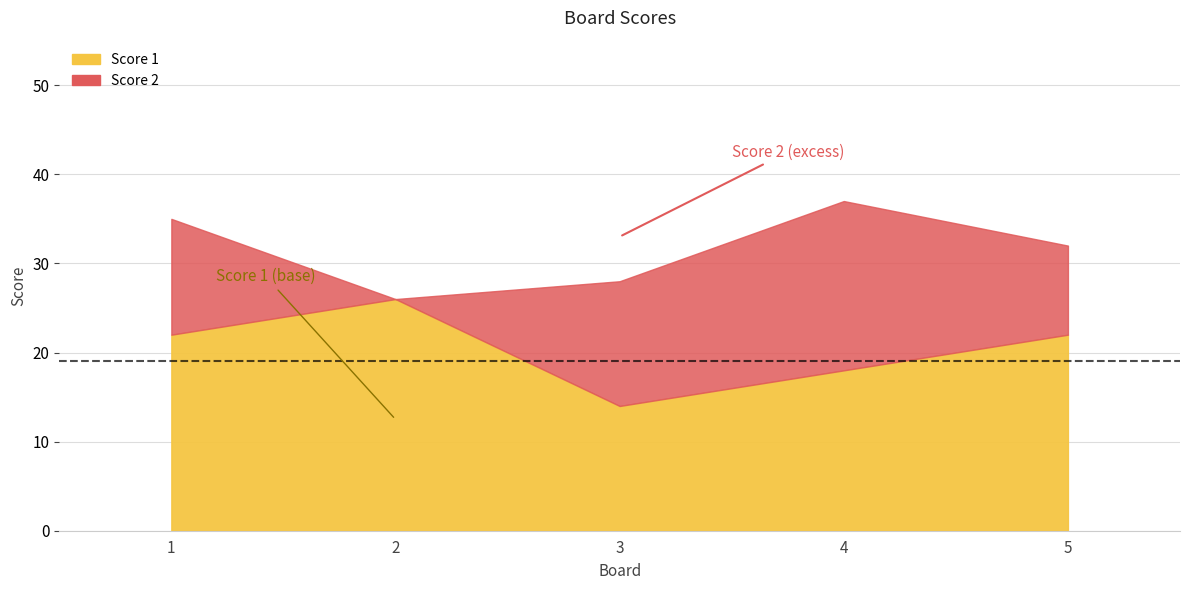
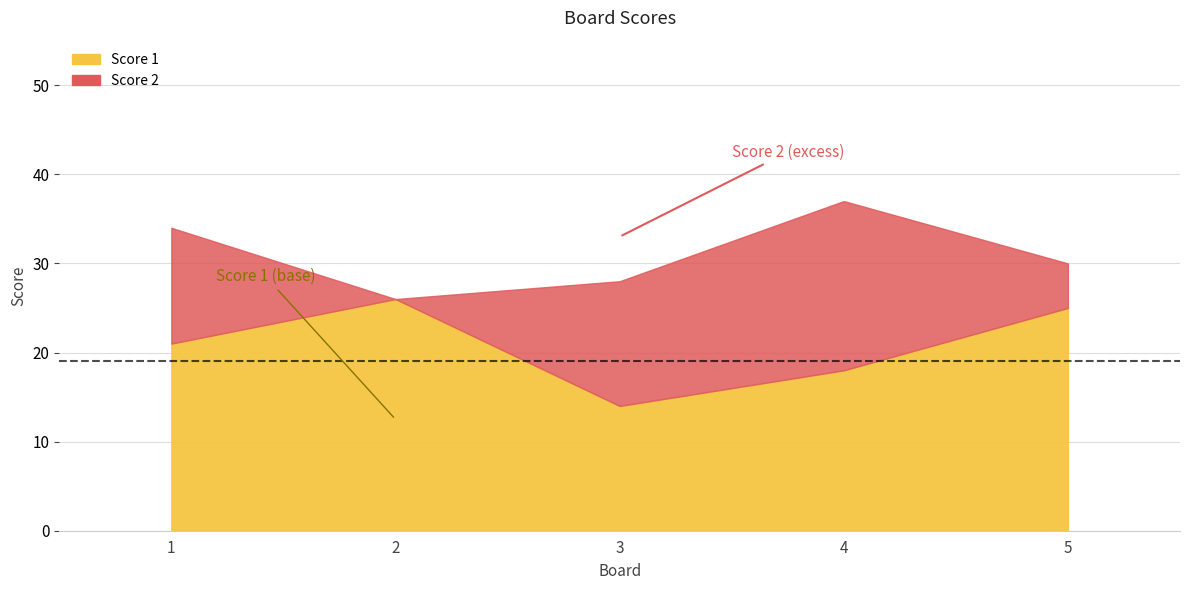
Score 1, 1: 22 -> 21
Score 1, 5: 22 -> 25
Score 2, 5: 10 -> 5
